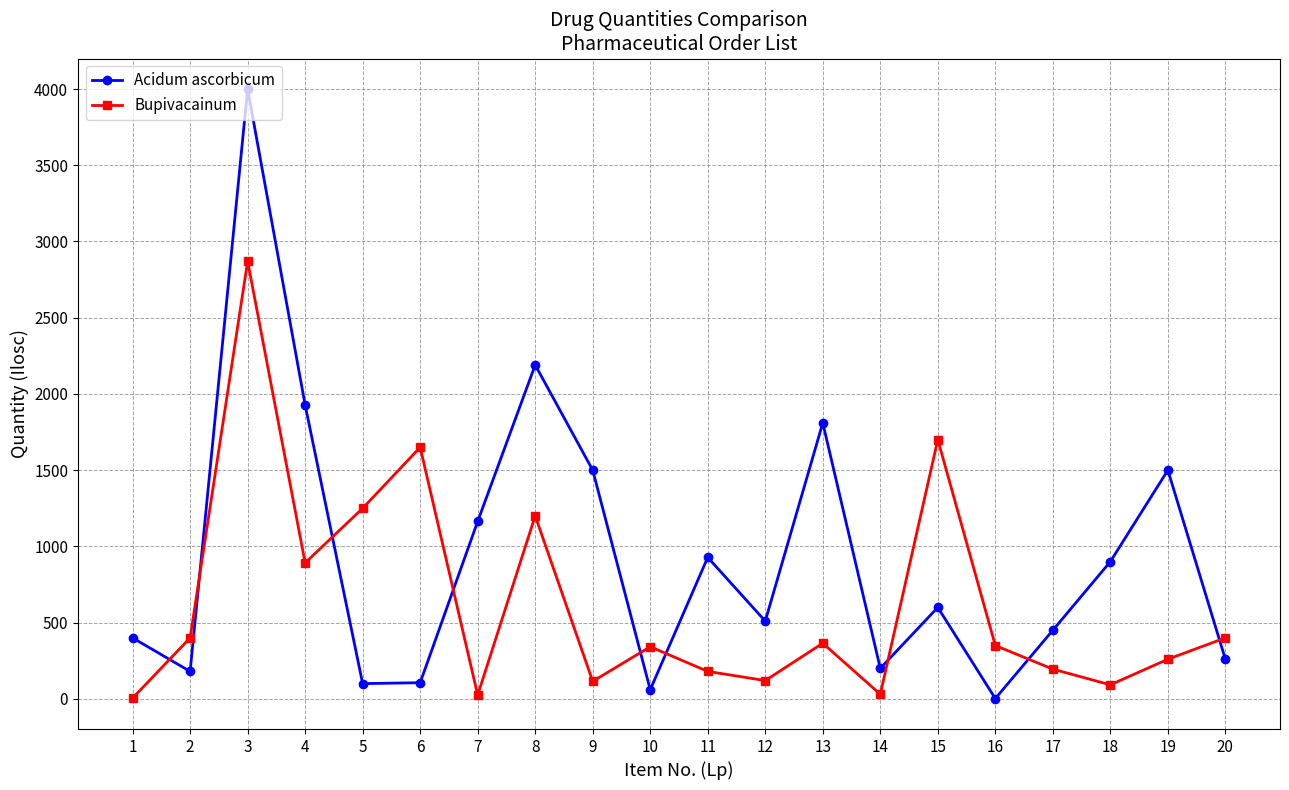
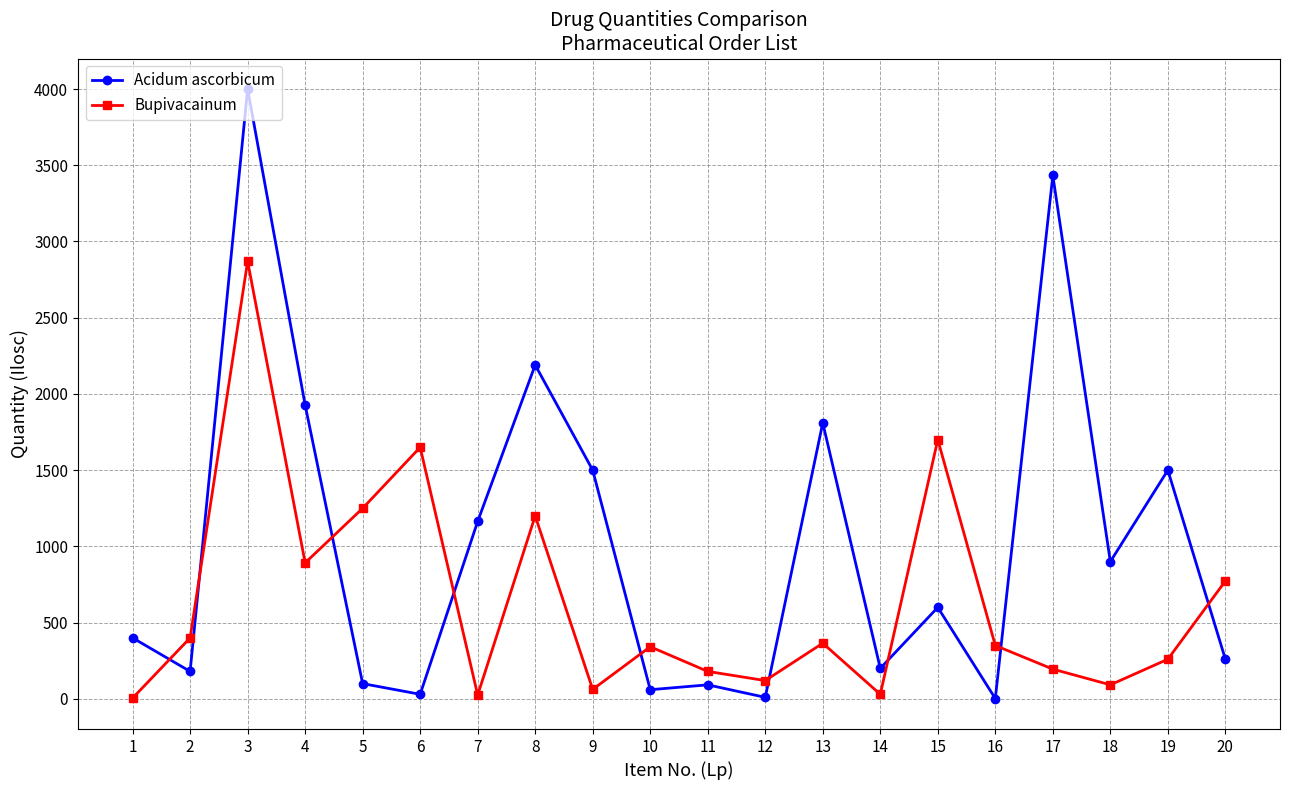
Acidum ascorbicum, 6: 110 -> 30
Bupivacainum, 9: 120 -> 60
Acidum ascorbicum, 11: 930 -> 90
Acidum ascorbicum, 12: 510 -> 10
Acidum ascorbicum, 17: 450 -> 3430
Bupivacainum, 20: 400 -> 770
